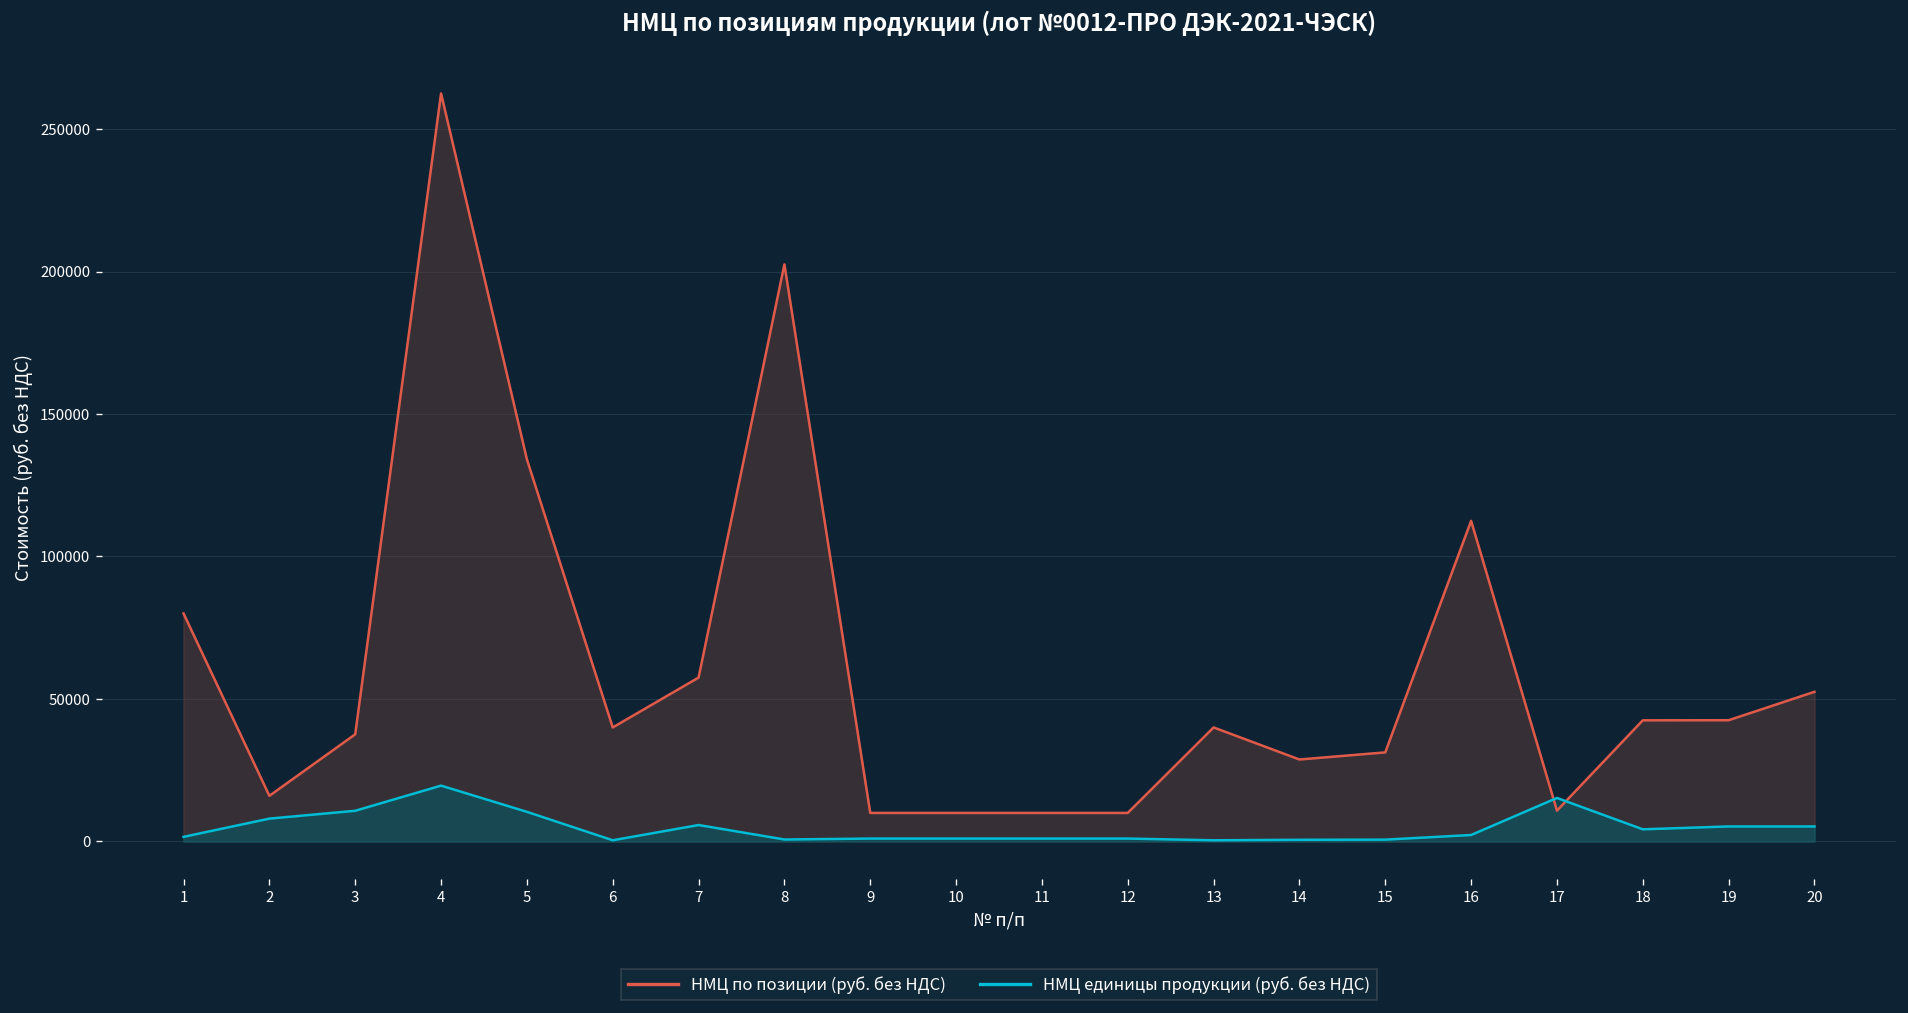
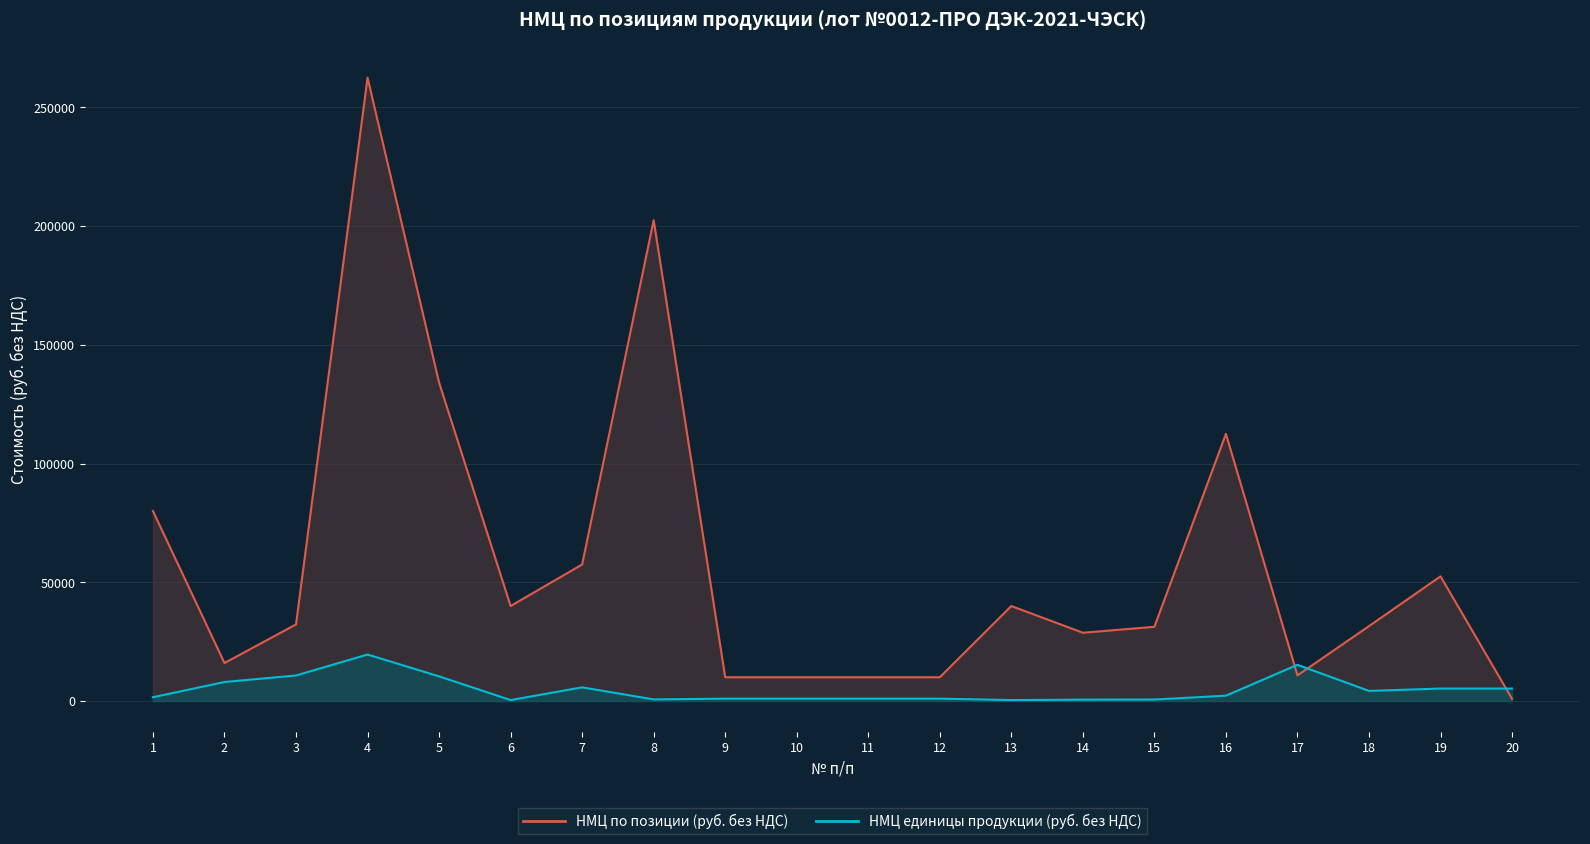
НМЦ по позиции (руб. без НДС), 3: 38000 -> 32000
НМЦ по позиции (руб. без НДС), 18: 43000 -> 32000
НМЦ по позиции (руб. без НДС), 19: 43000 -> 53000
НМЦ по позиции (руб. без НДС), 20: 53000 -> 1000
